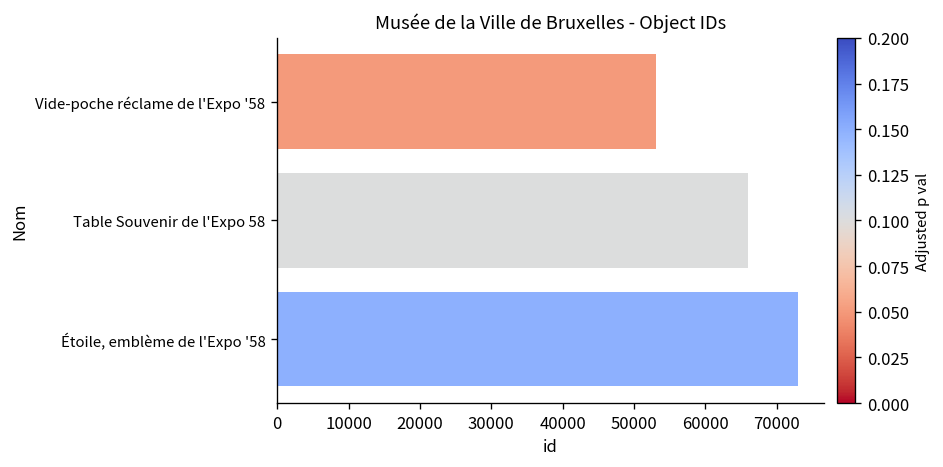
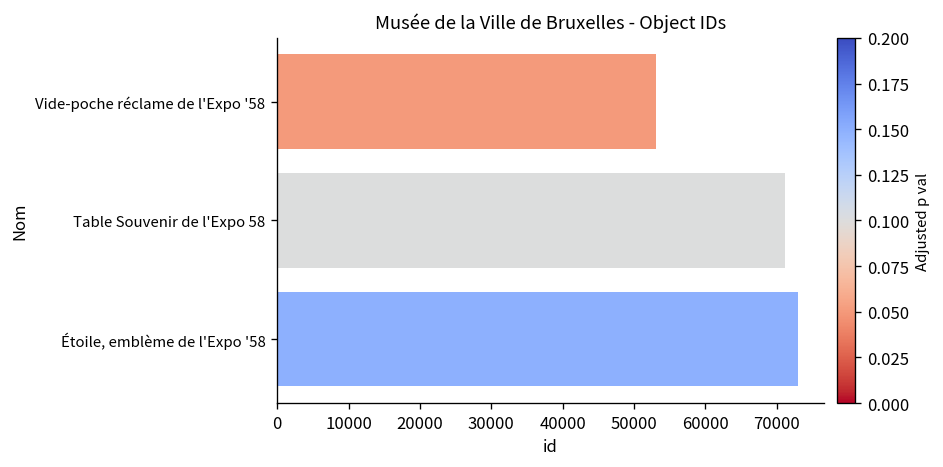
Table Souvenir de l'Expo 58: 66000 -> 71000
